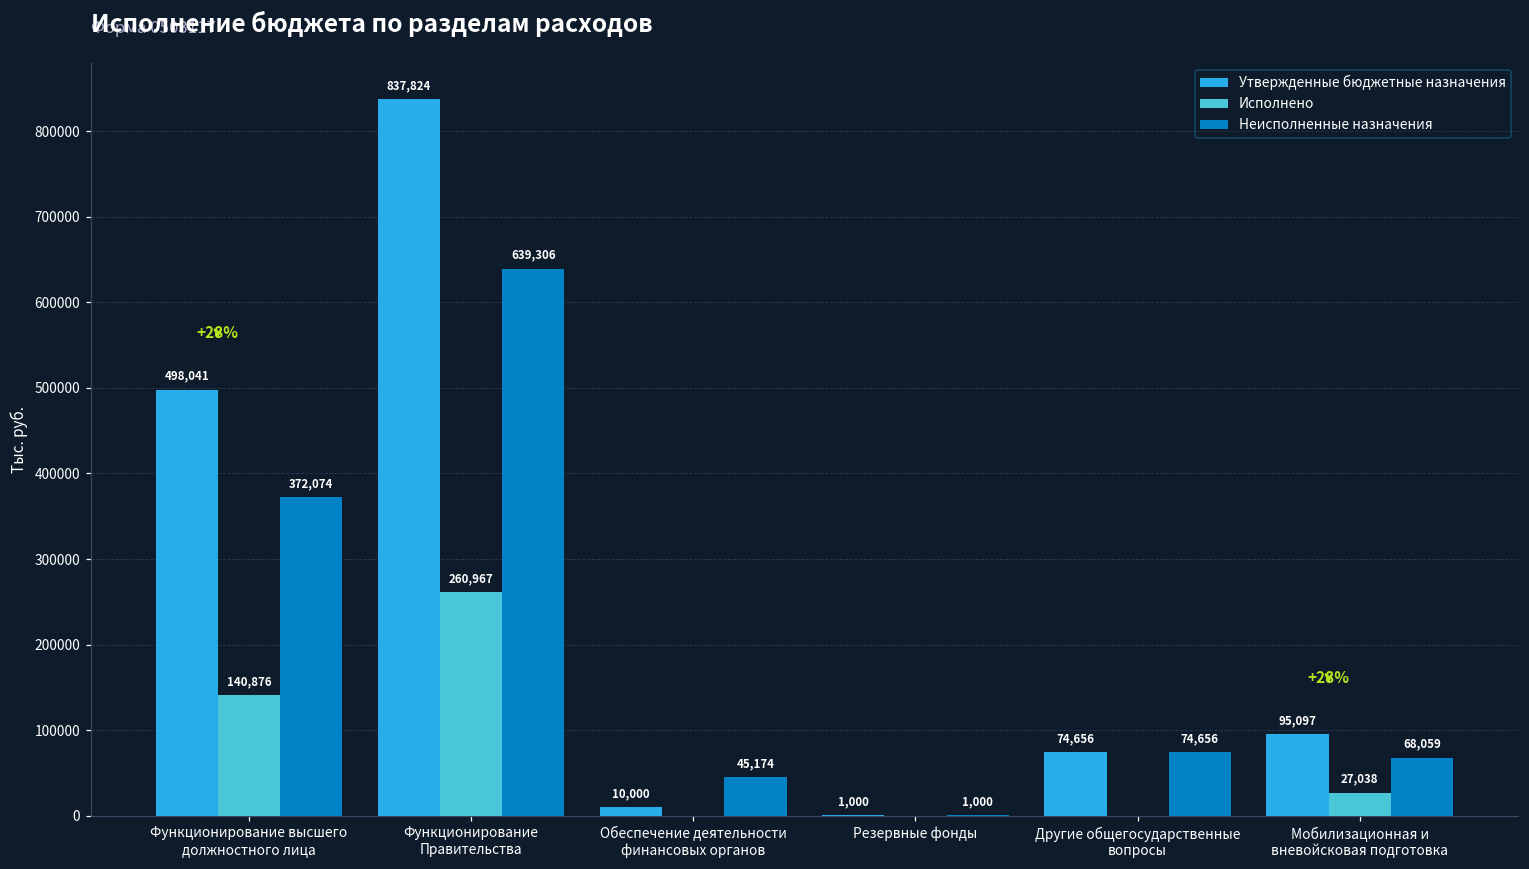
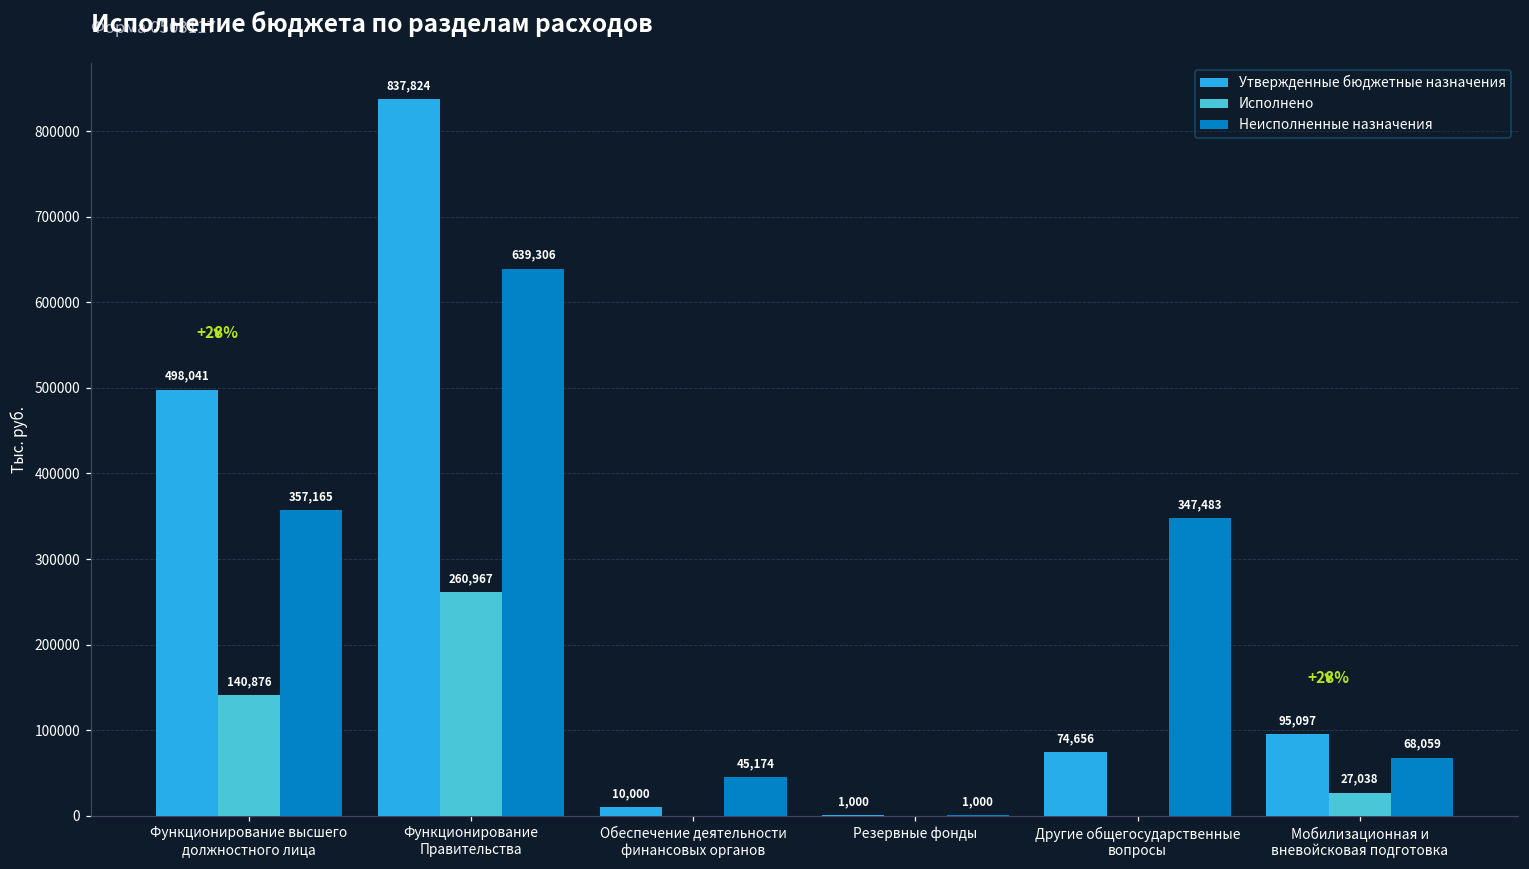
Неисполненные назначения, Функционирование высшего должностного лица: 372,074 -> 357,165
Неисполненные назначения, Другие общегосударственные вопросы: 74,656 -> 347,483
